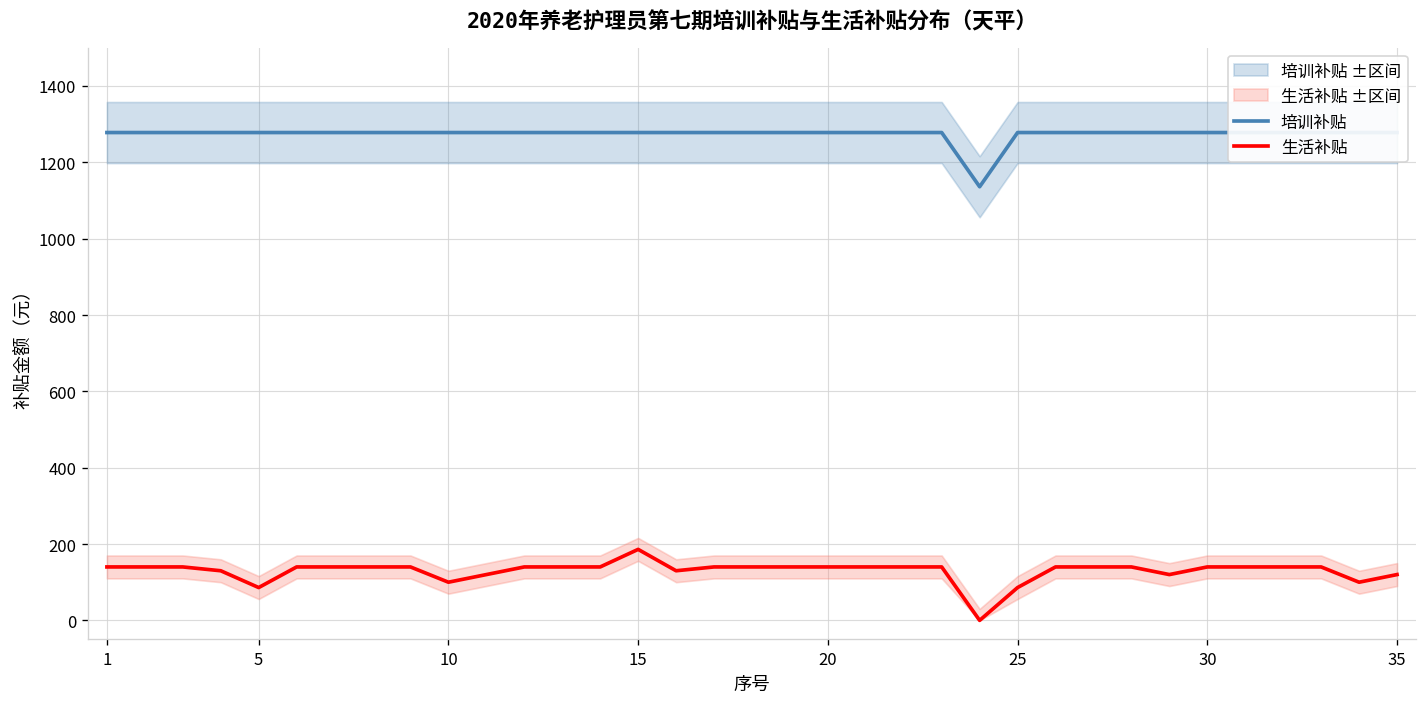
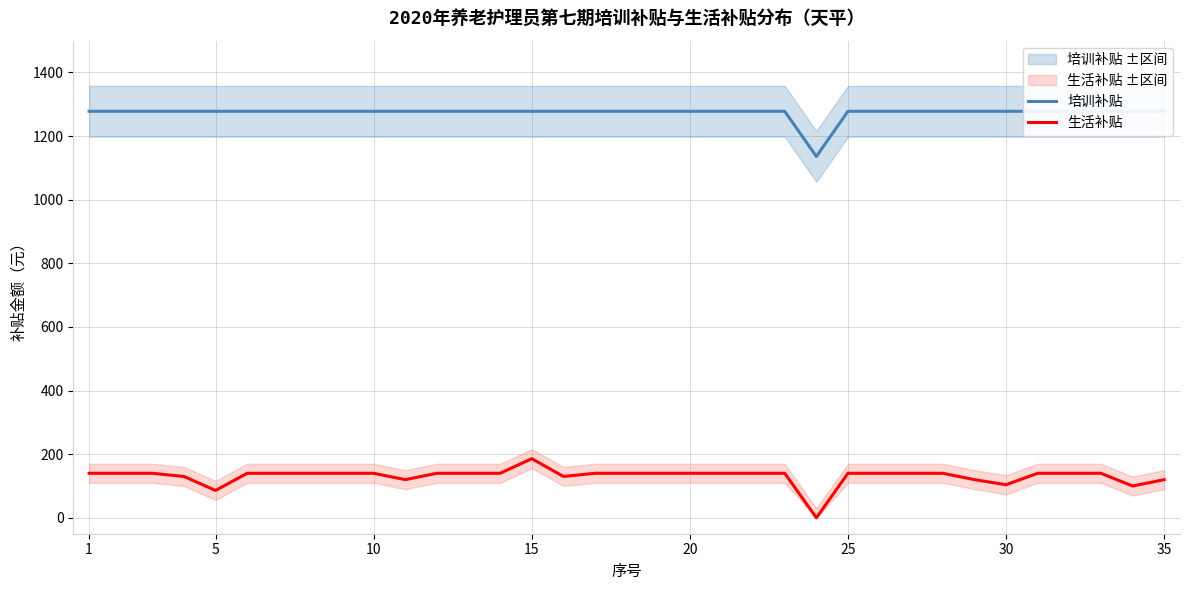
生活补贴, 10: 100 -> 140
生活补贴, 25: 90 -> 140
生活补贴, 30: 140 -> 100
